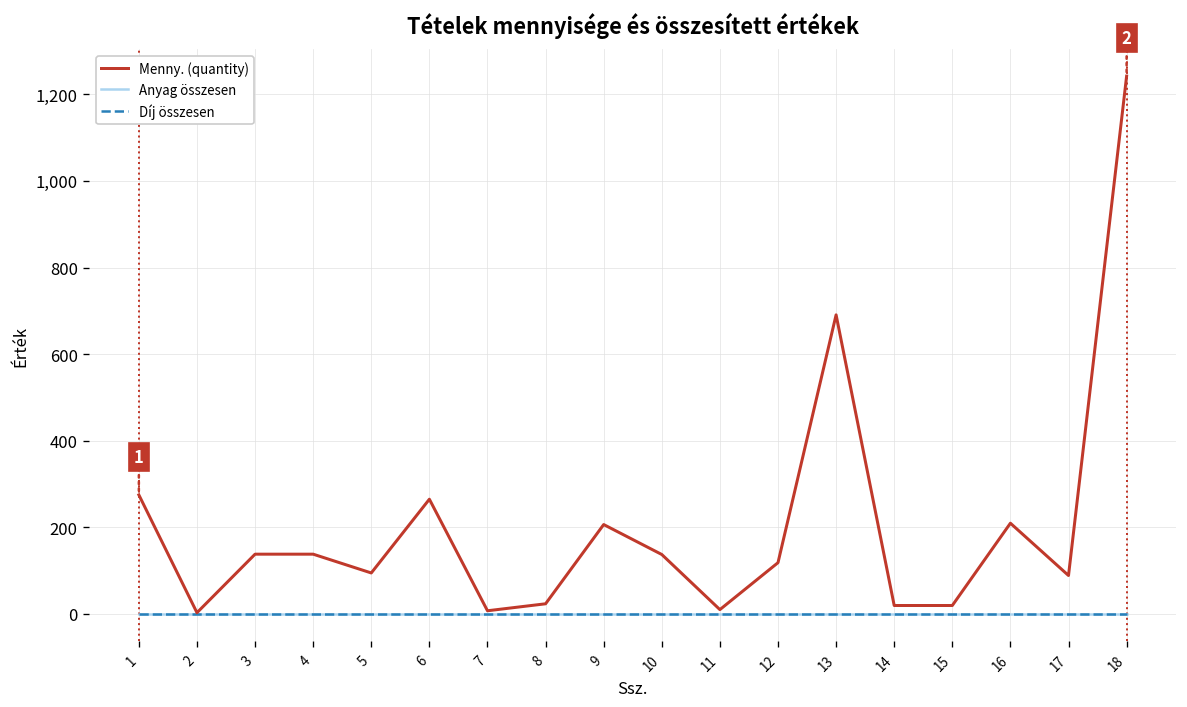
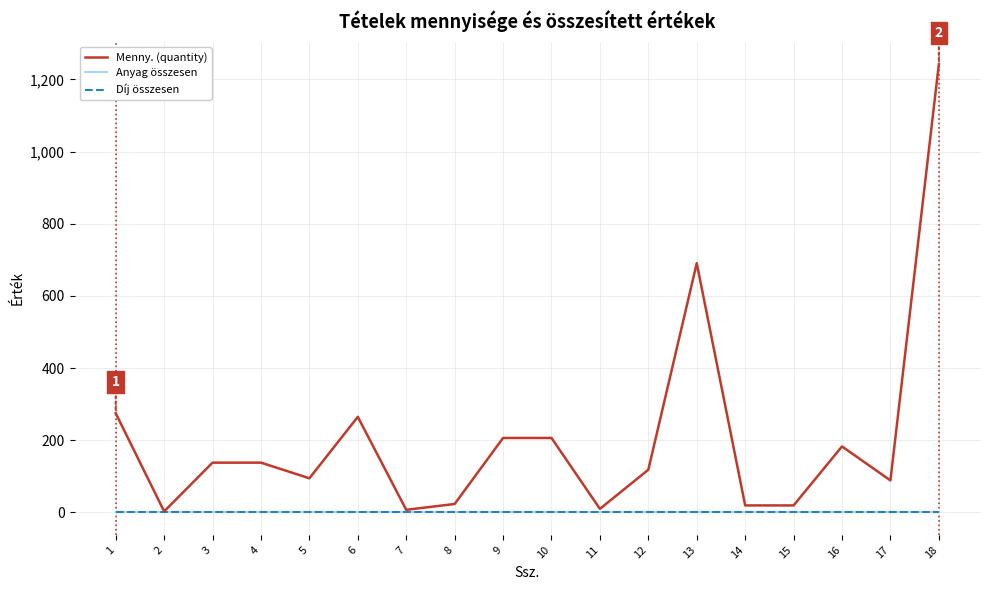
Menny. (quantity), 10: 140 -> 210
Menny. (quantity), 16: 210 -> 180
